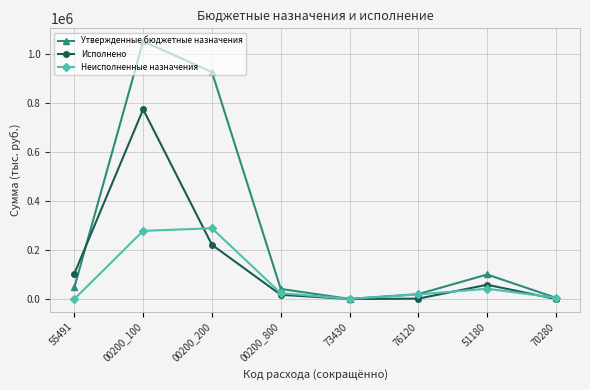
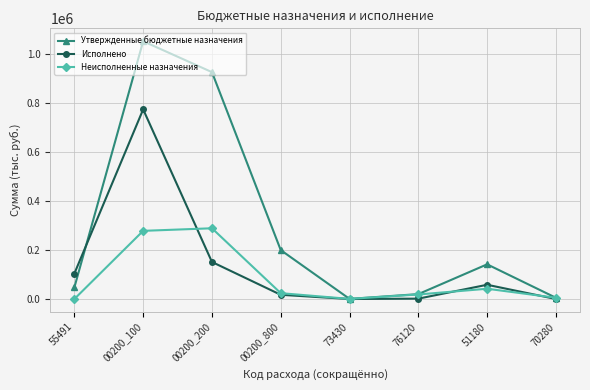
Исполнено, 00200_200: 220000 -> 150000
Утвержденные бюджетные назначения, 00200_800: 40000 -> 200000
Утвержденные бюджетные назначения, 51180: 100000 -> 140000
